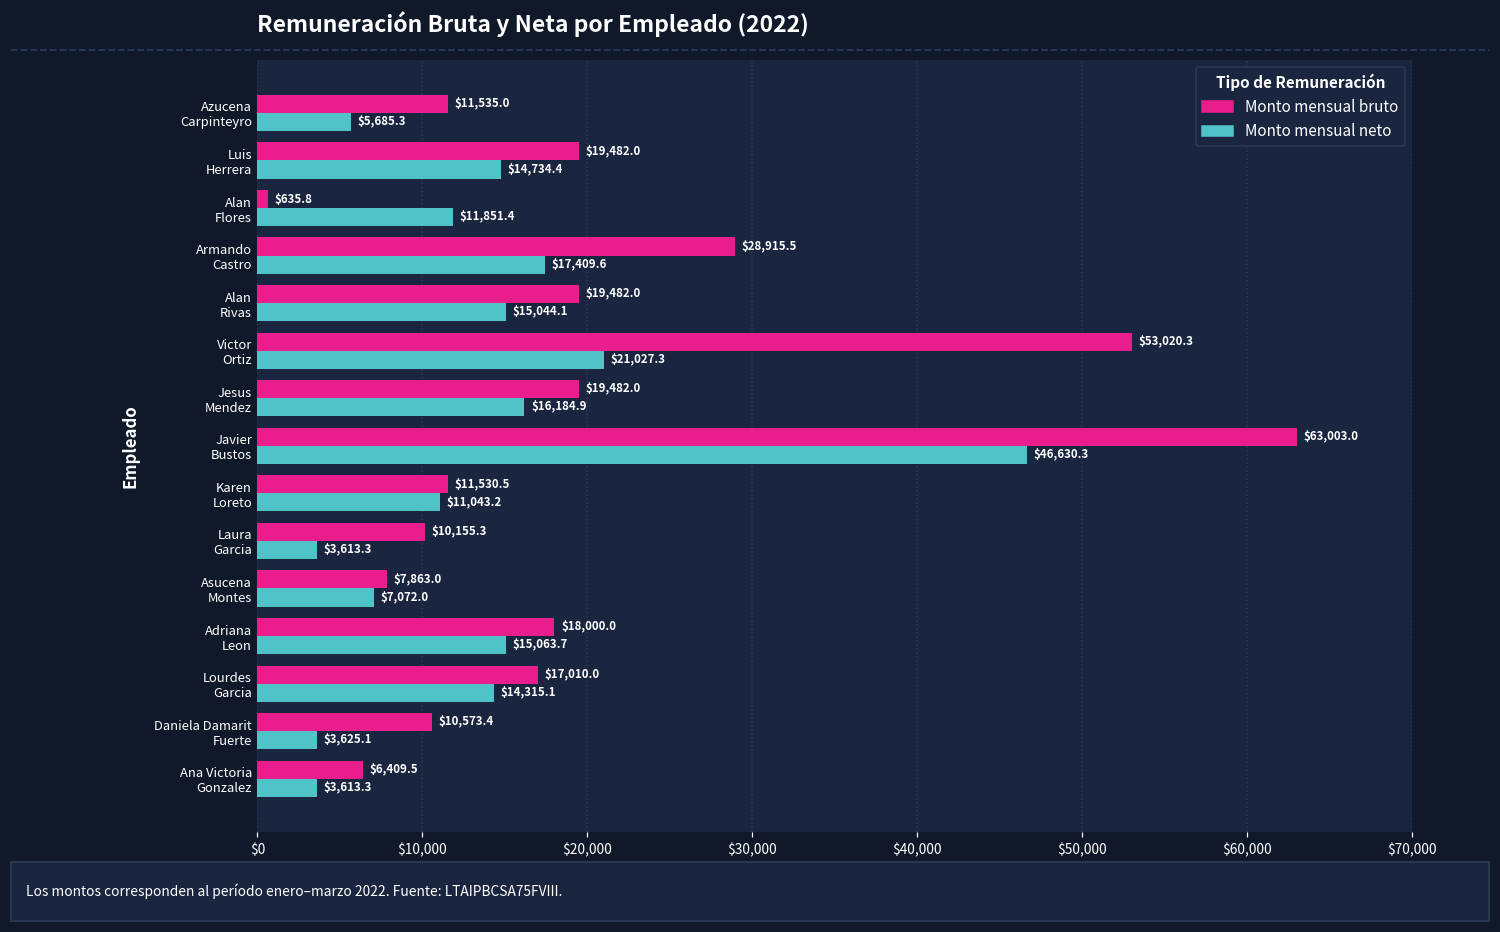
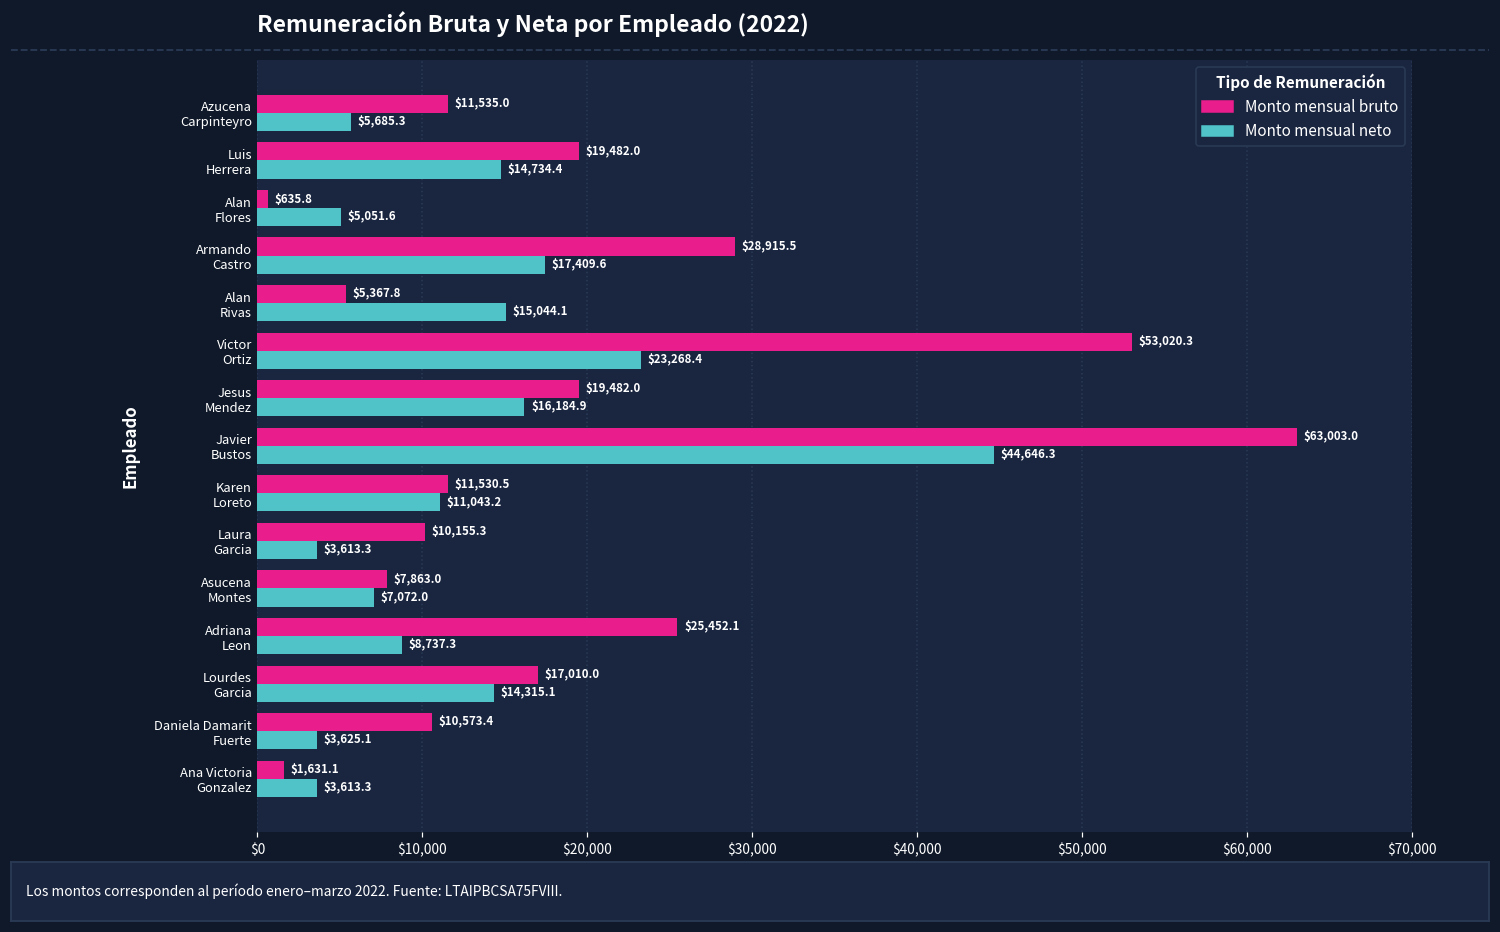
Monto mensual neto, Alan Flores: $11,851.4 -> $5,051.6
Monto mensual bruto, Alan Rivas: $19,482.0 -> $5,367.8
Monto mensual neto, Victor Ortiz: $21,027.3 -> $23,268.4
Monto mensual neto, Javier Bustos: $46,630.3 -> $44,646.3
Monto mensual bruto, Adriana Leon: $18,000.0 -> $25,452.1
Monto mensual neto, Adriana Leon: $15,063.7 -> $8,737.3
Monto mensual bruto, Ana Victoria Gonzalez: $6,409.5 -> $1,631.1
